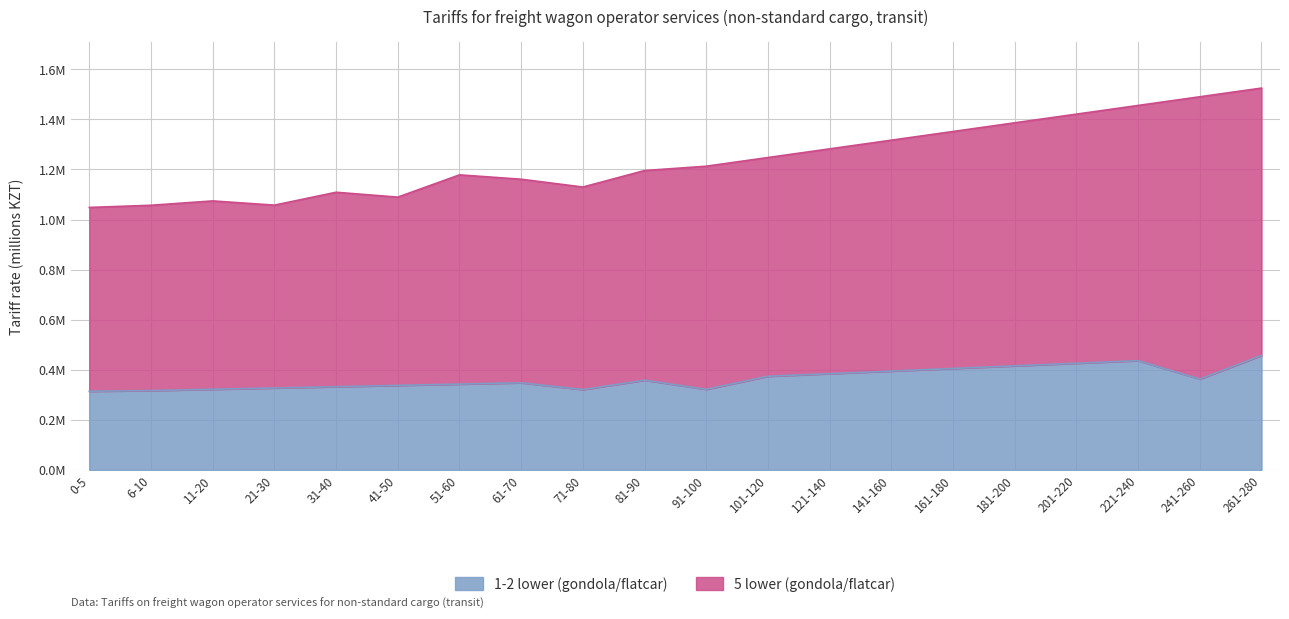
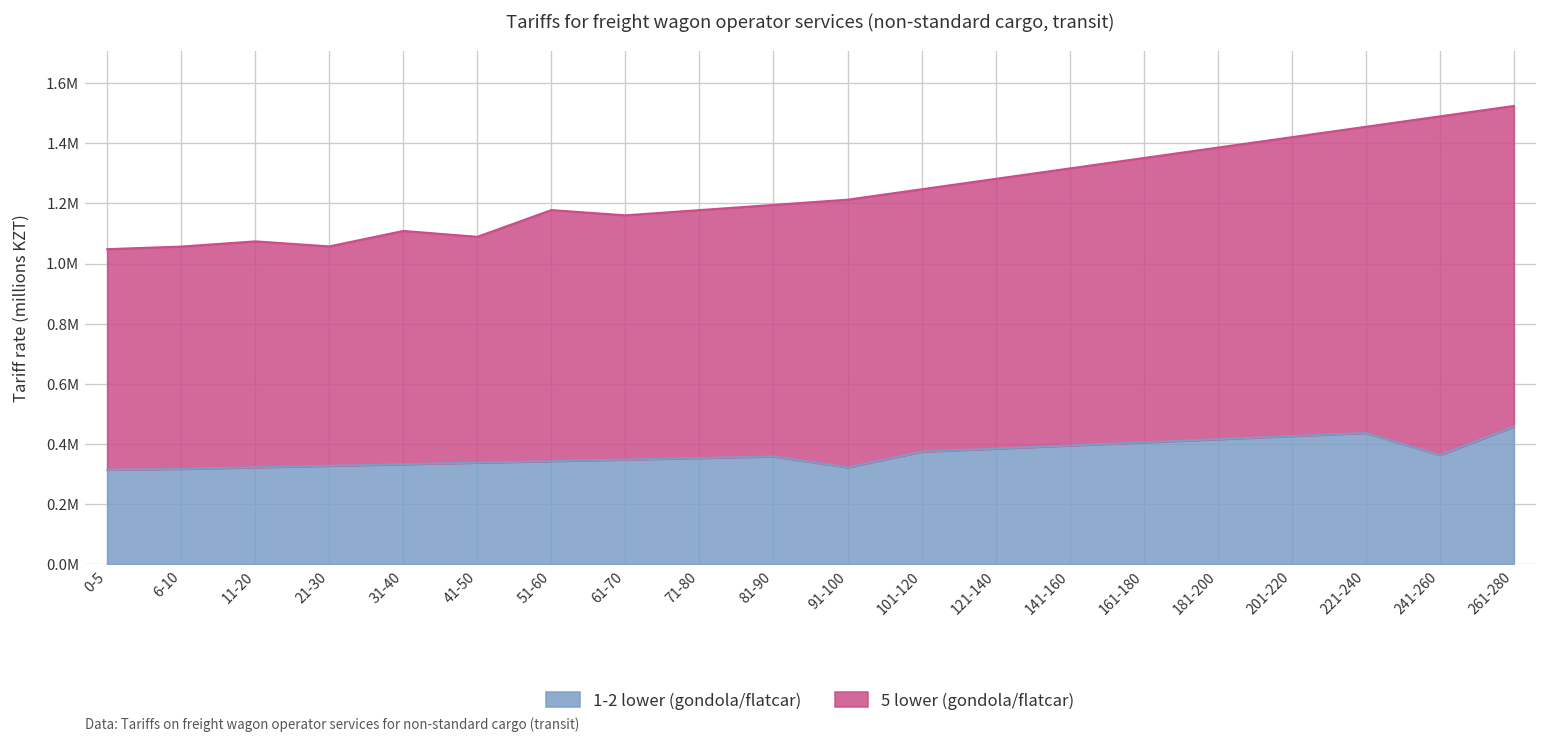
1-2 lower (gondola/flatcar), 71-80: 320000 -> 350000
5 lower (gondola/flatcar), 71-80: 1130000 -> 1180000
